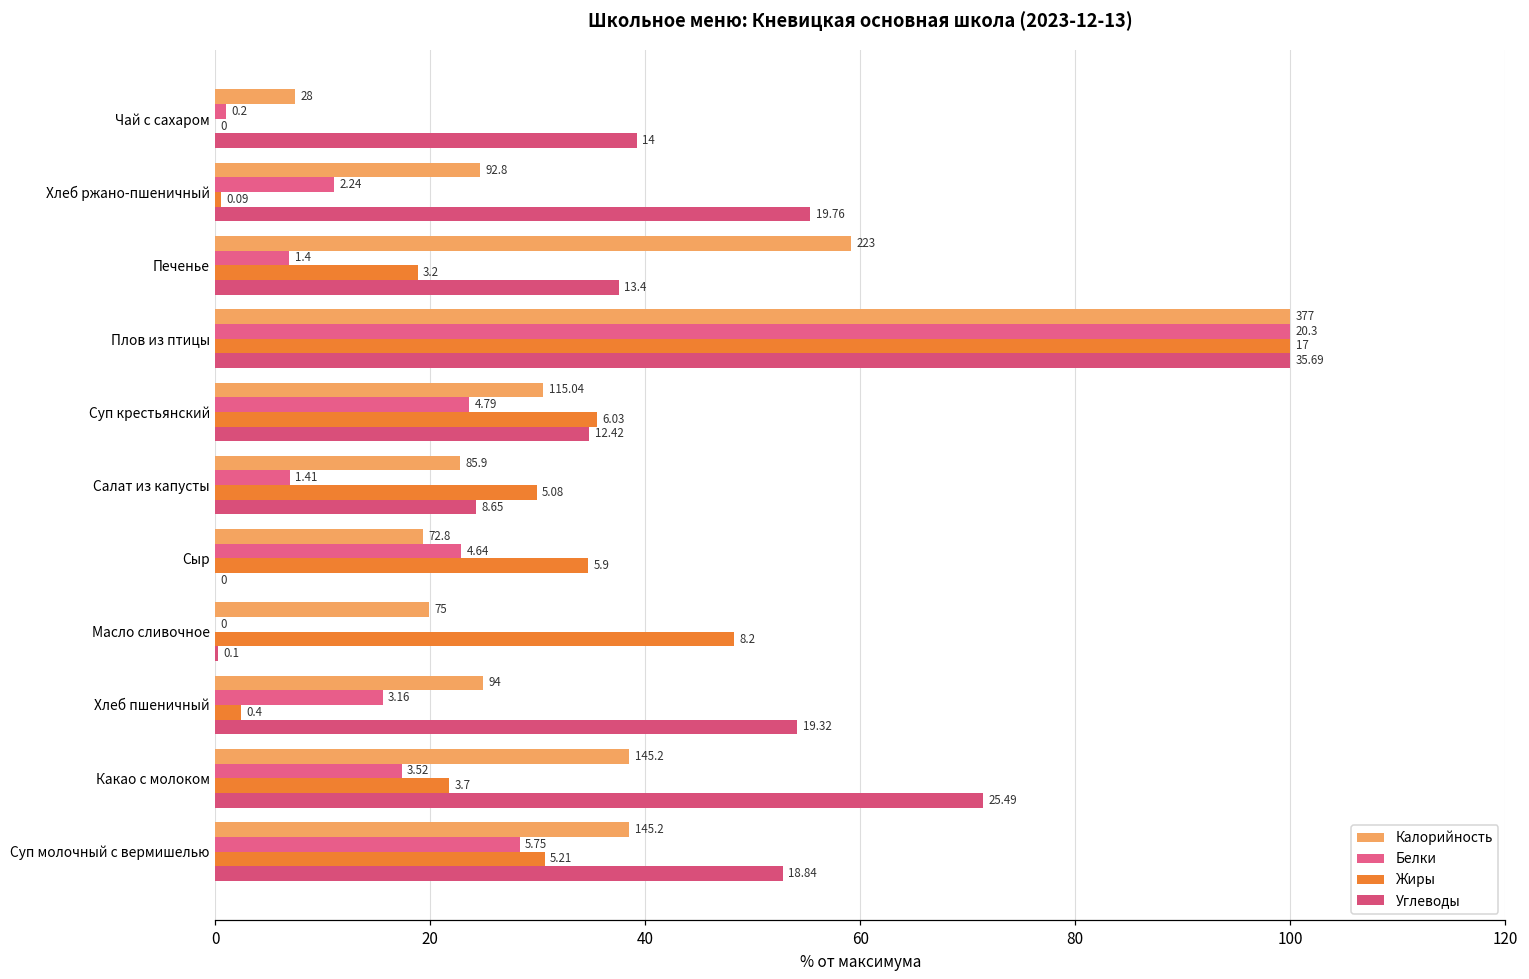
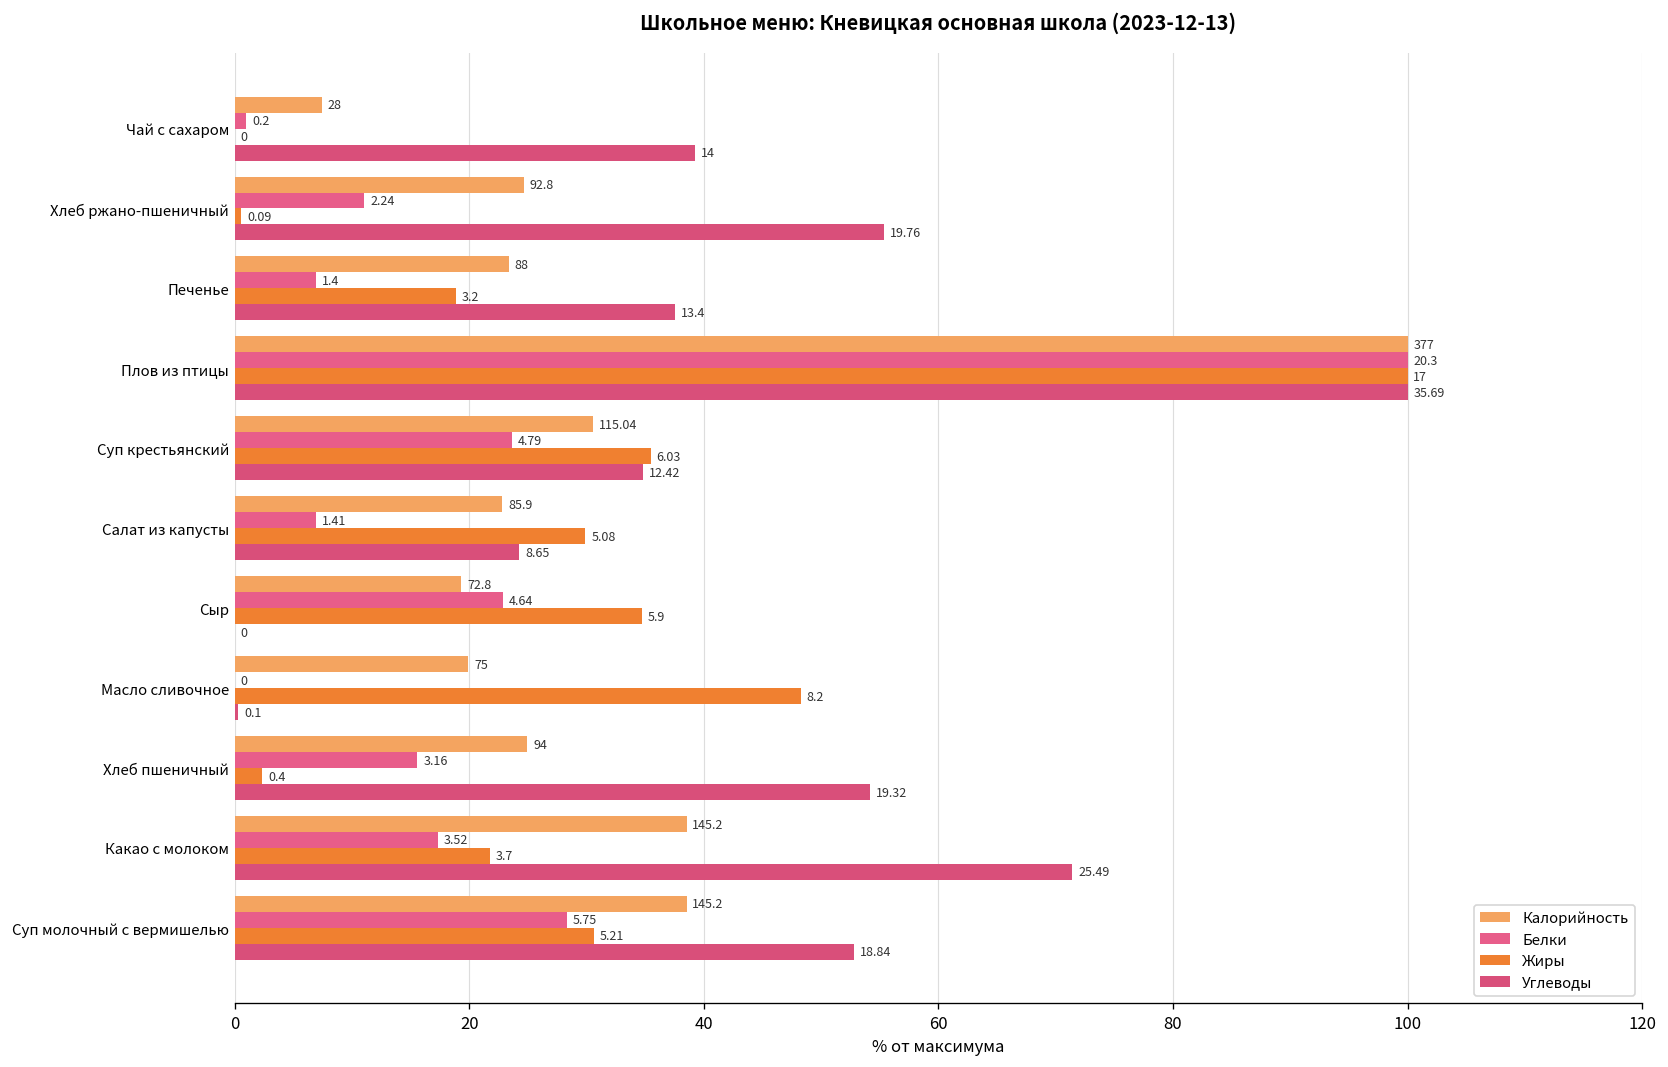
Калорийность, Печенье: 223 -> 88
